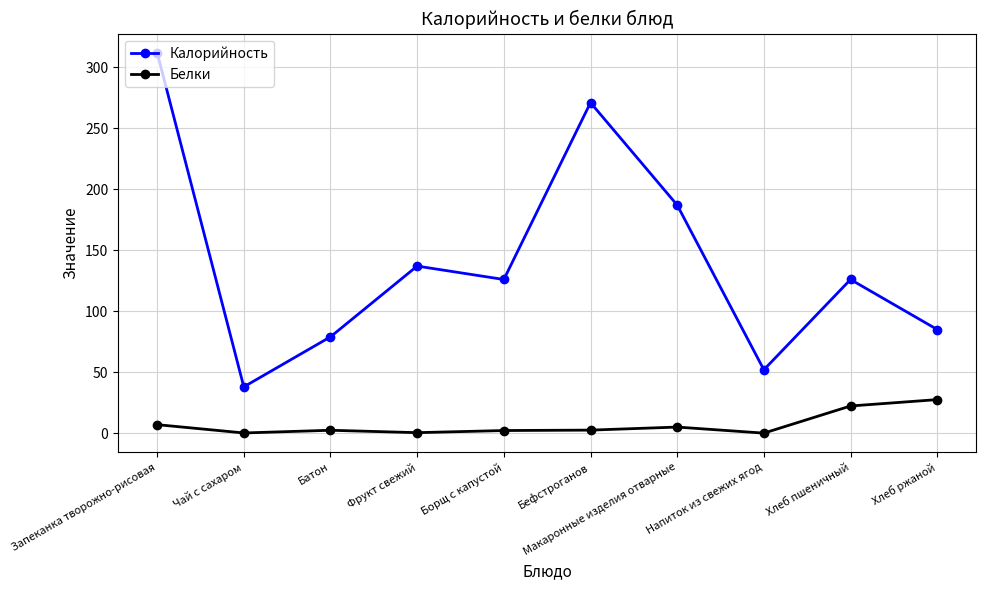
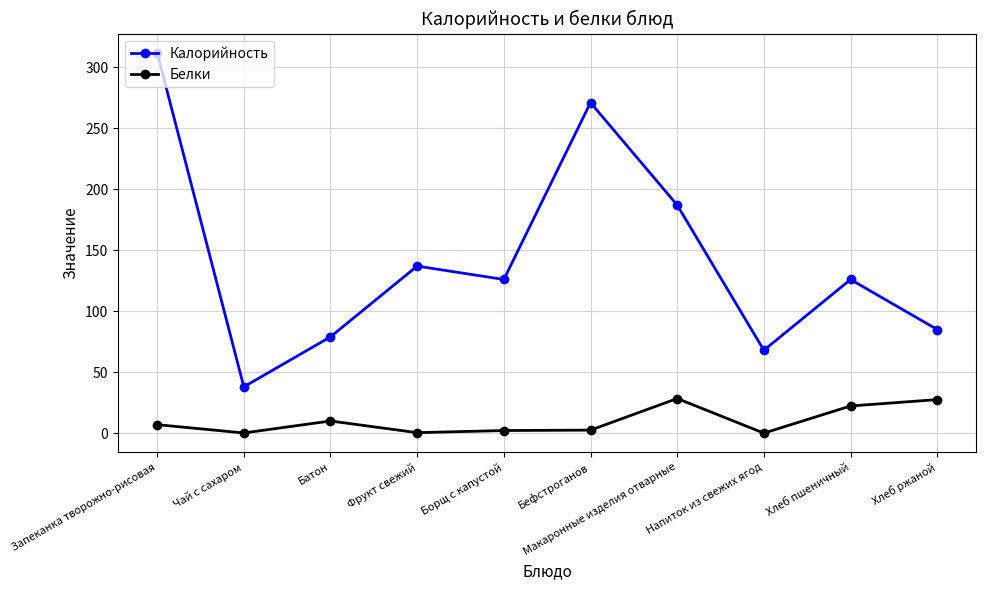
Белки, Батон: 2 -> 10
Белки, Макаронные изделия отварные: 5 -> 28
Калорийность, Напиток из свежих ягод: 52 -> 68
